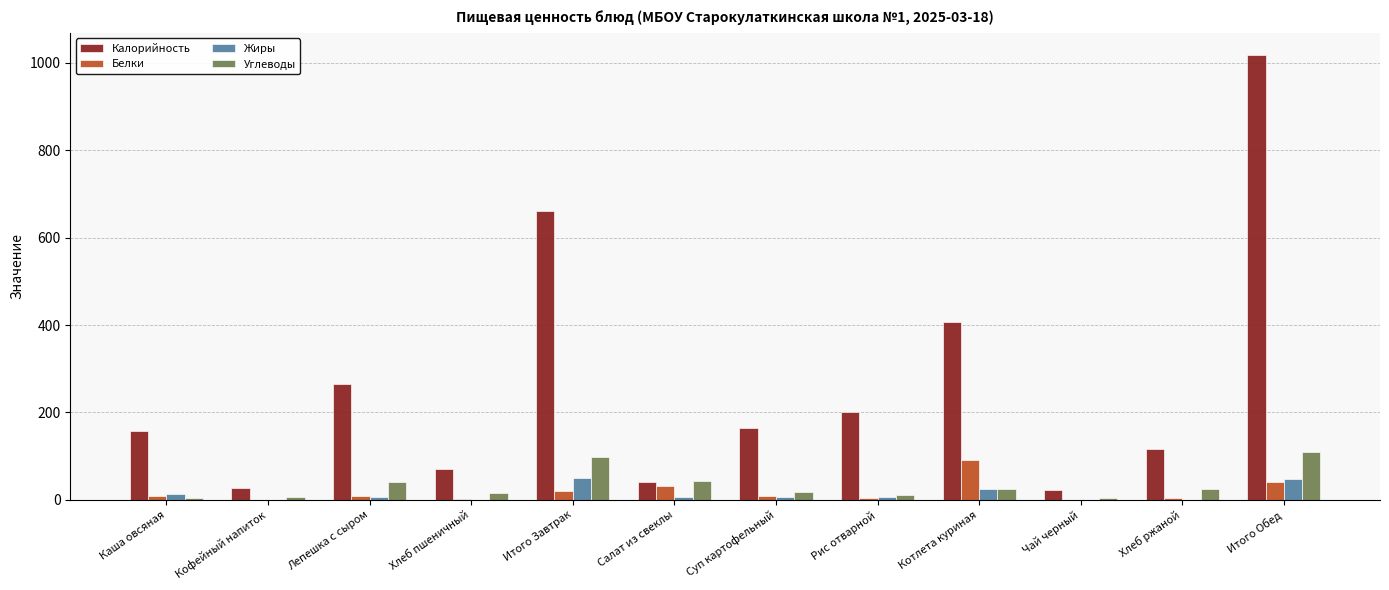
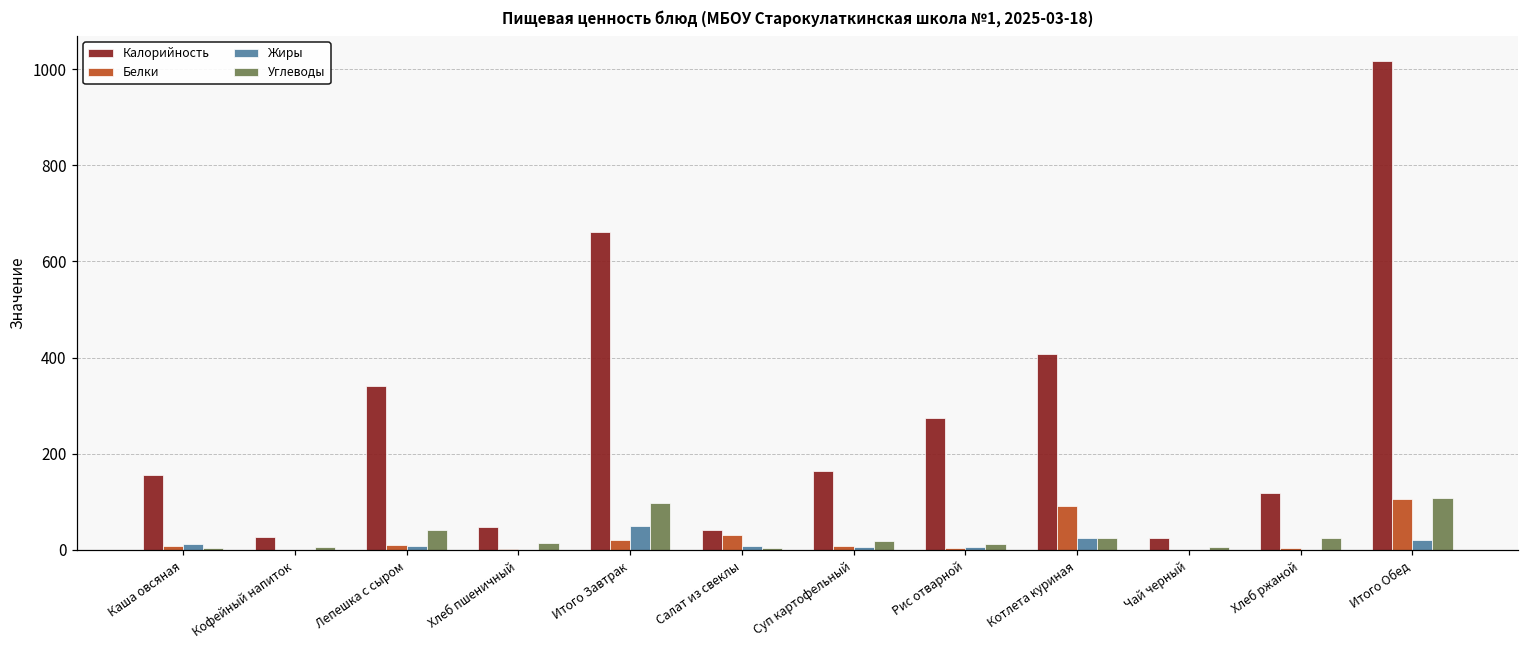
Калорийность, Лепешка с сыром: 270 -> 340
Калорийность, Хлеб пшеничный: 70 -> 50
Углеводы, Салат из свеклы: 40 -> 0
Калорийность, Рис отварной: 200 -> 270
Белки, Итого Обед: 40 -> 110
Жиры, Итого Обед: 50 -> 20
